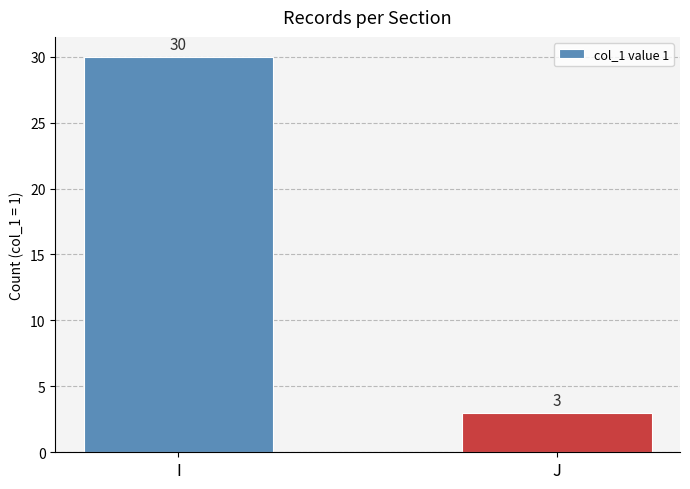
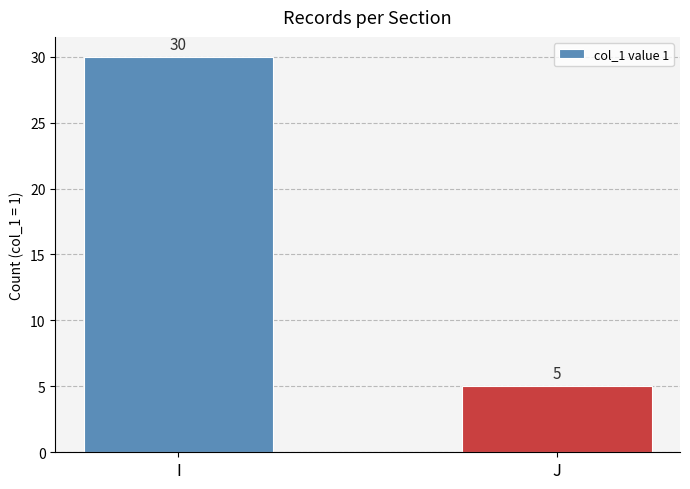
J: 3 -> 5
